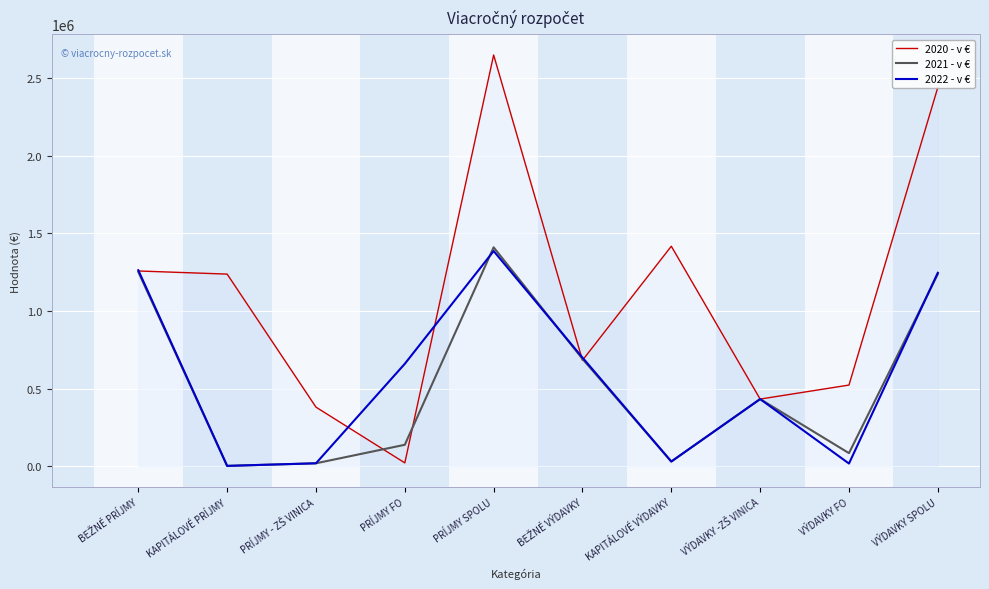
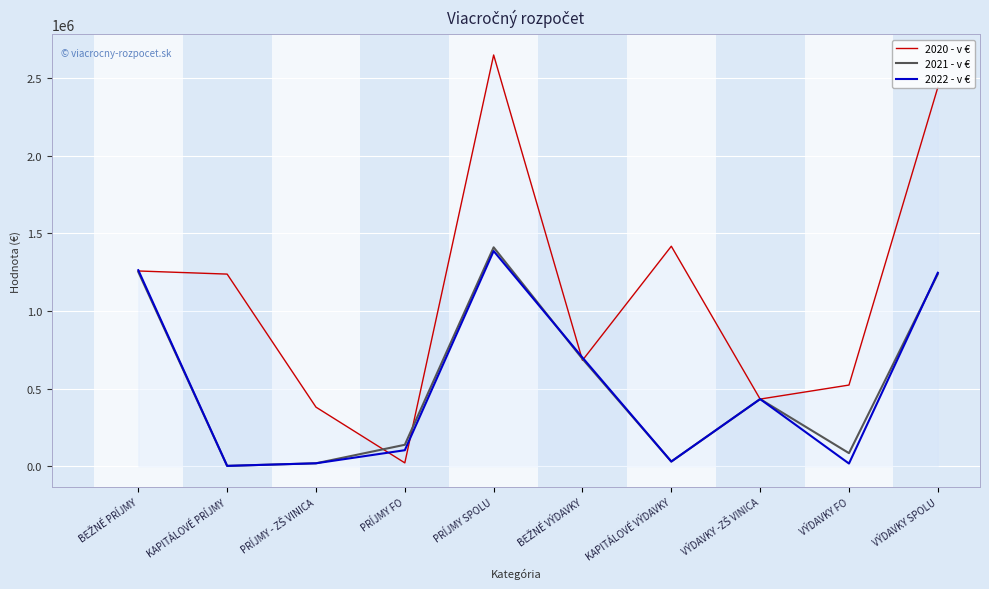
2022 - v €, PRÍJMY FO: 660000 -> 100000
